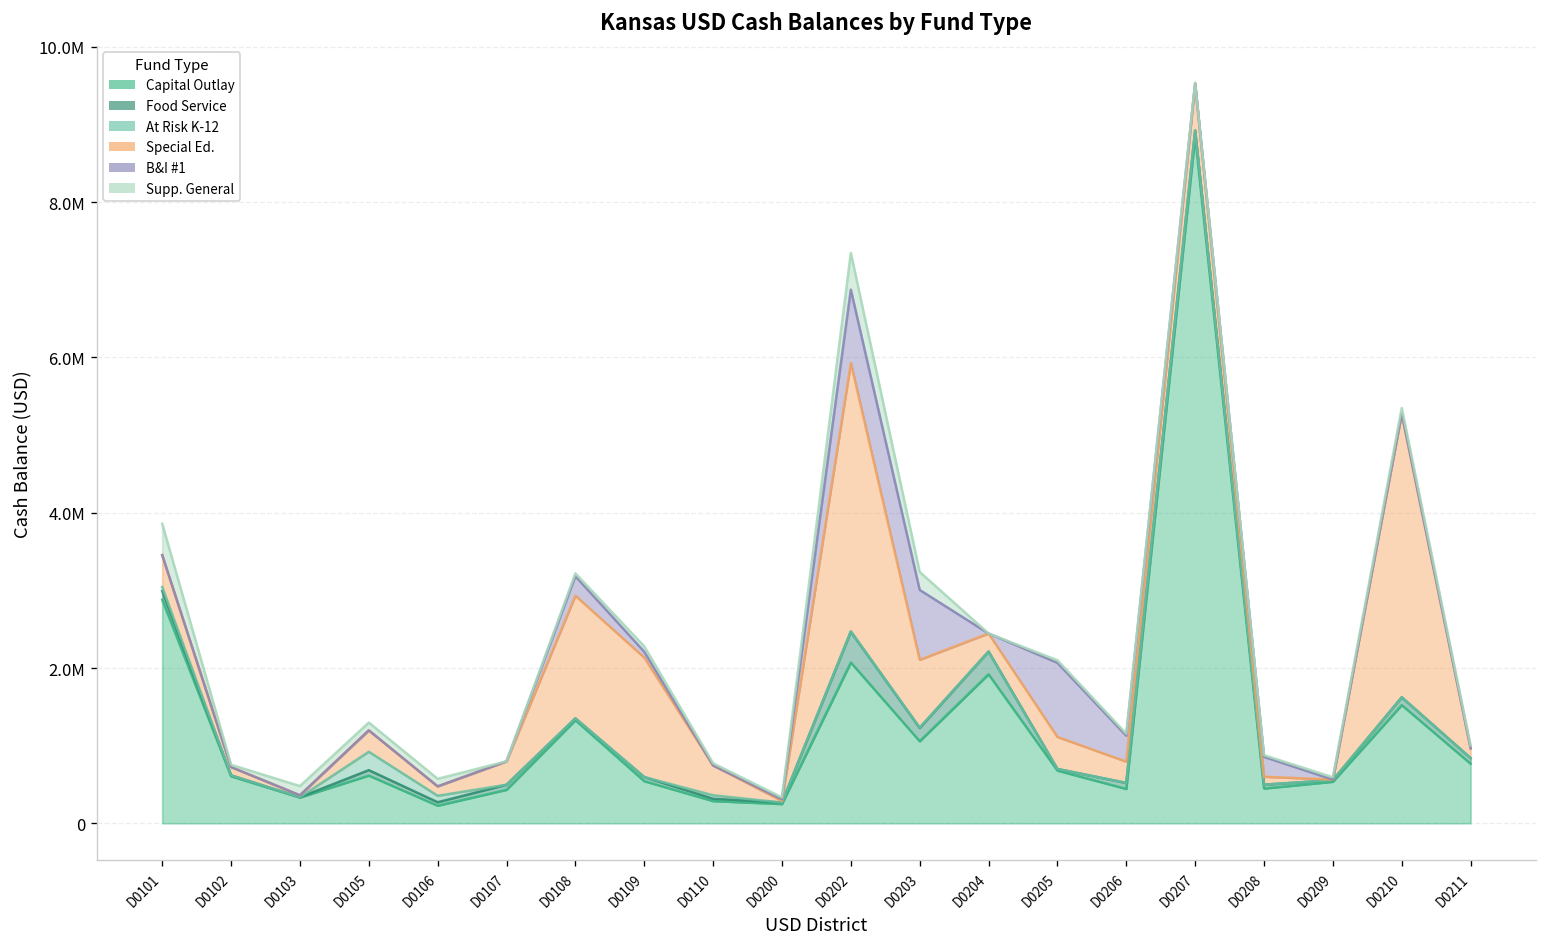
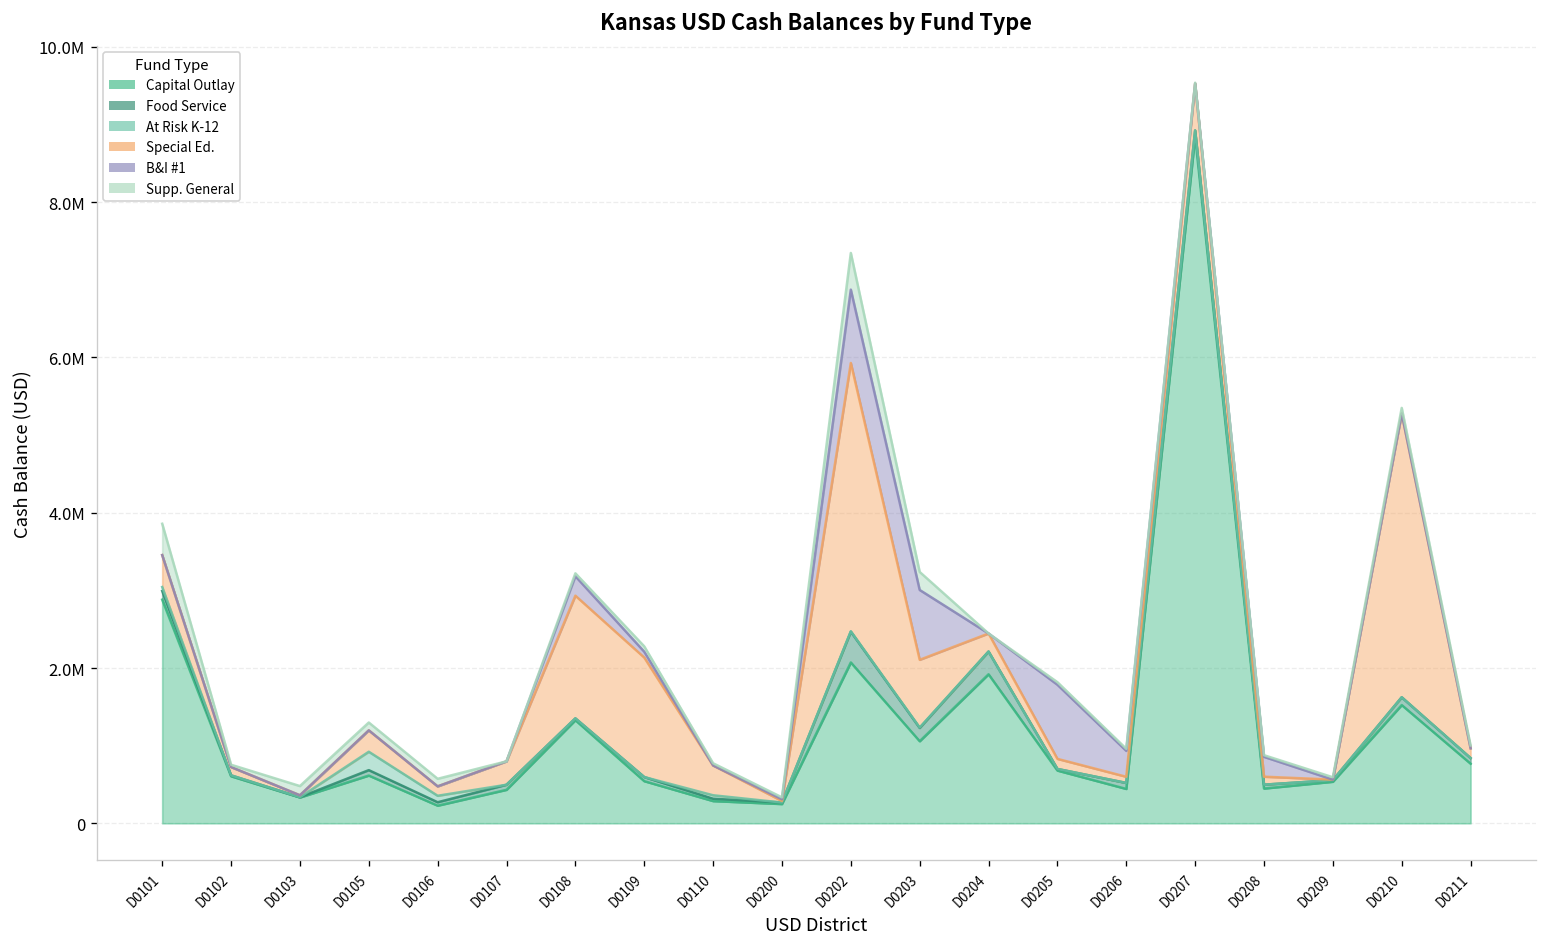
Special Ed., D0205: 400000 -> 100000
Special Ed., D0206: 300000 -> 100000
